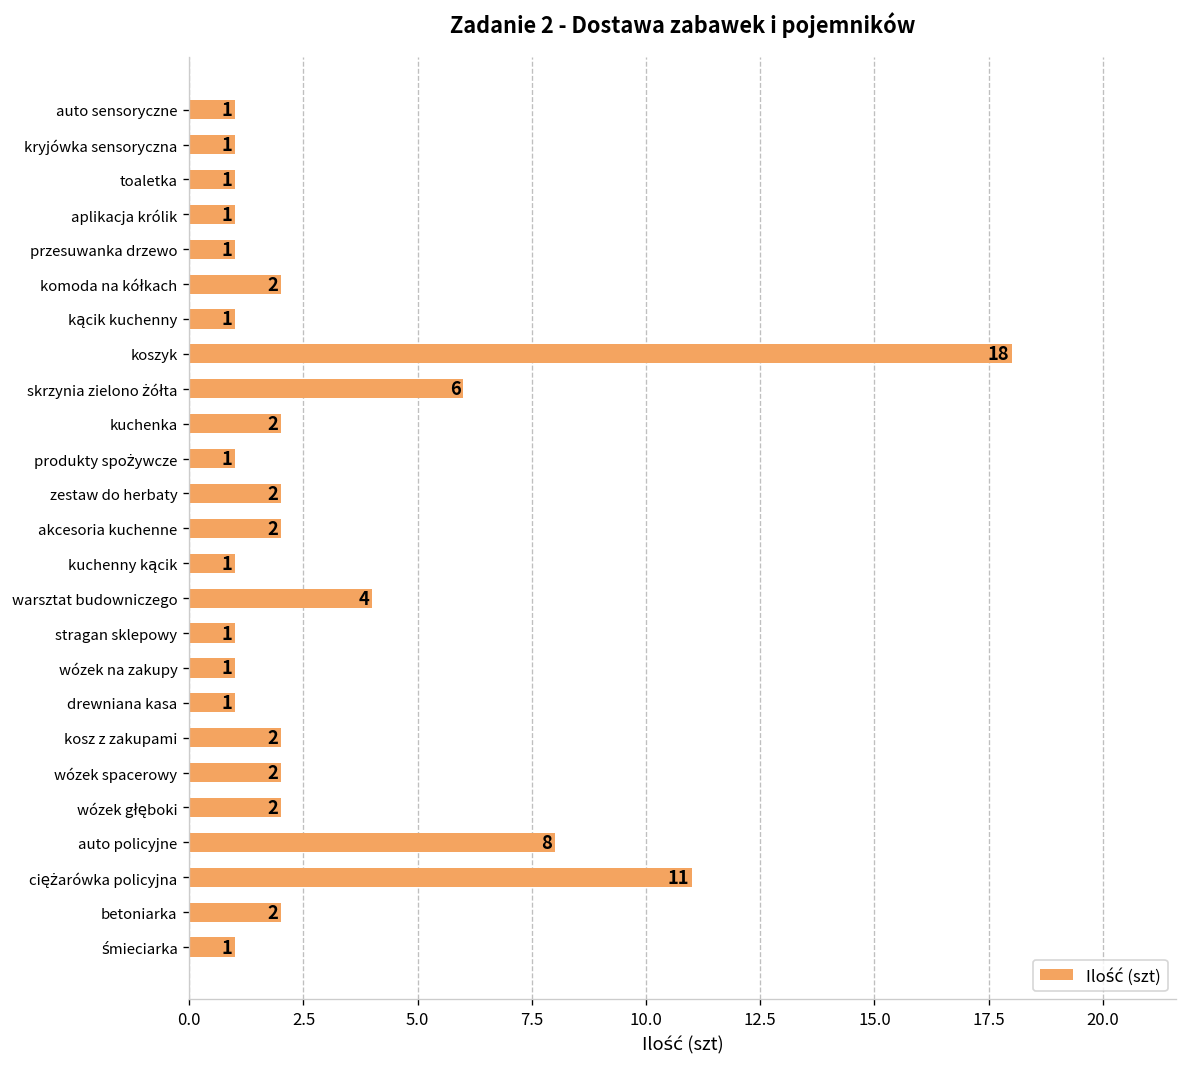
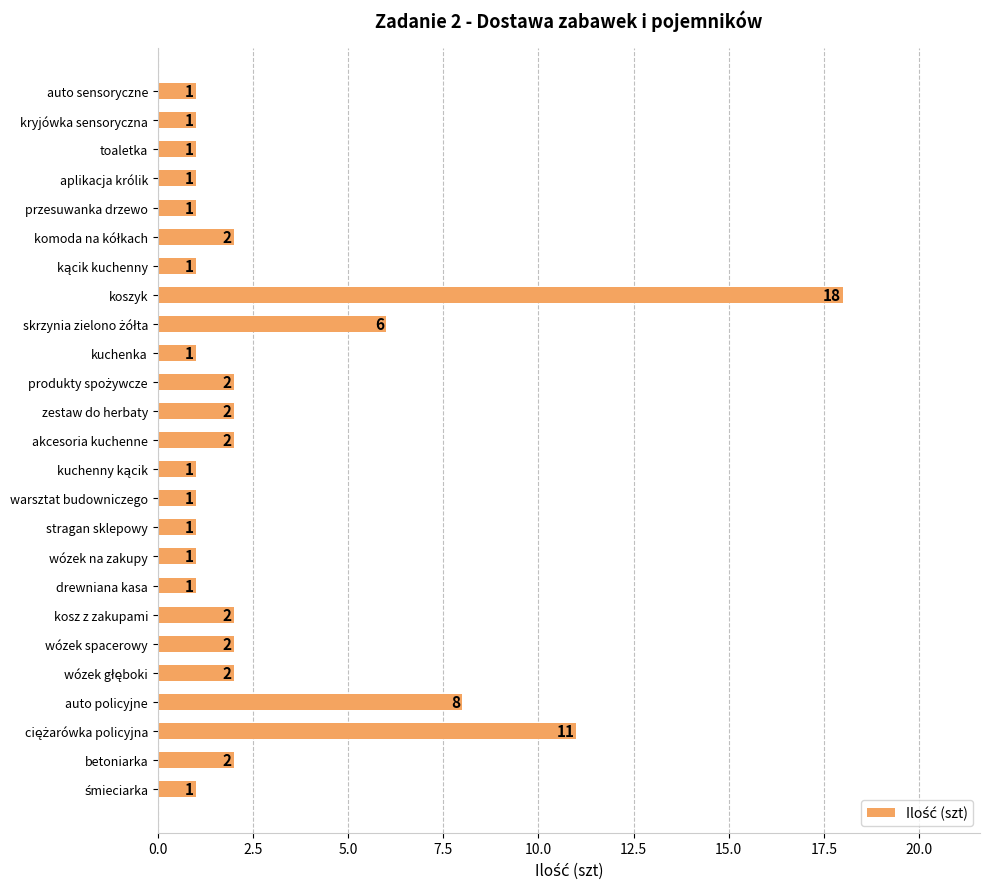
kuchenka: 2 -> 1
produkty spożywcze: 1 -> 2
warsztat budowniczego: 4 -> 1
